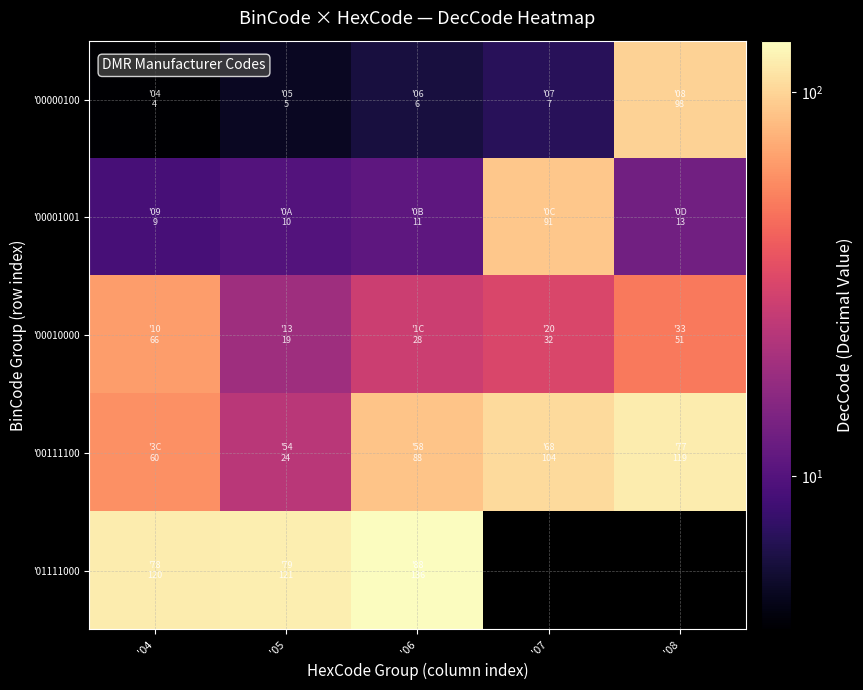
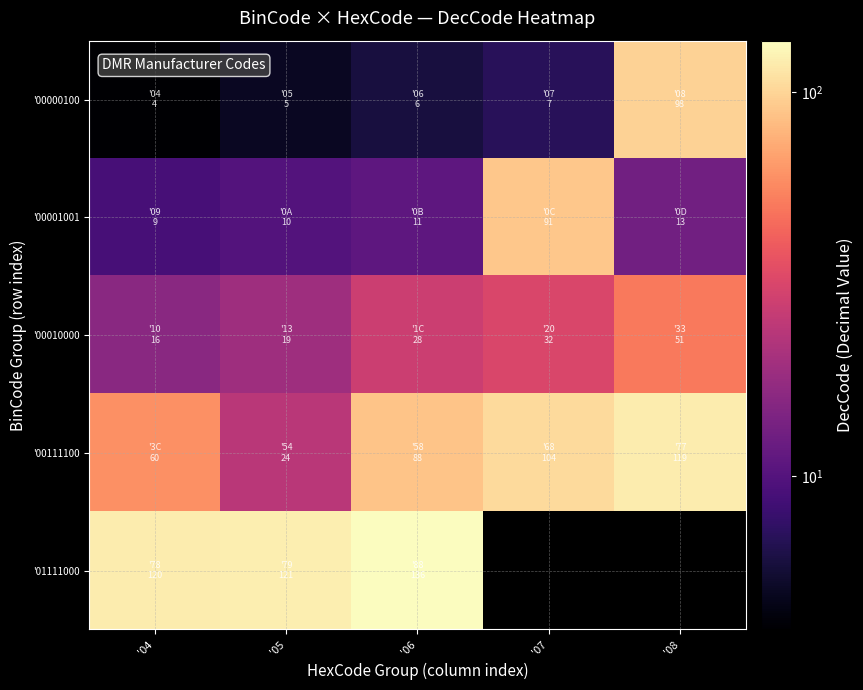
'00010000, '04: 66 -> 16
